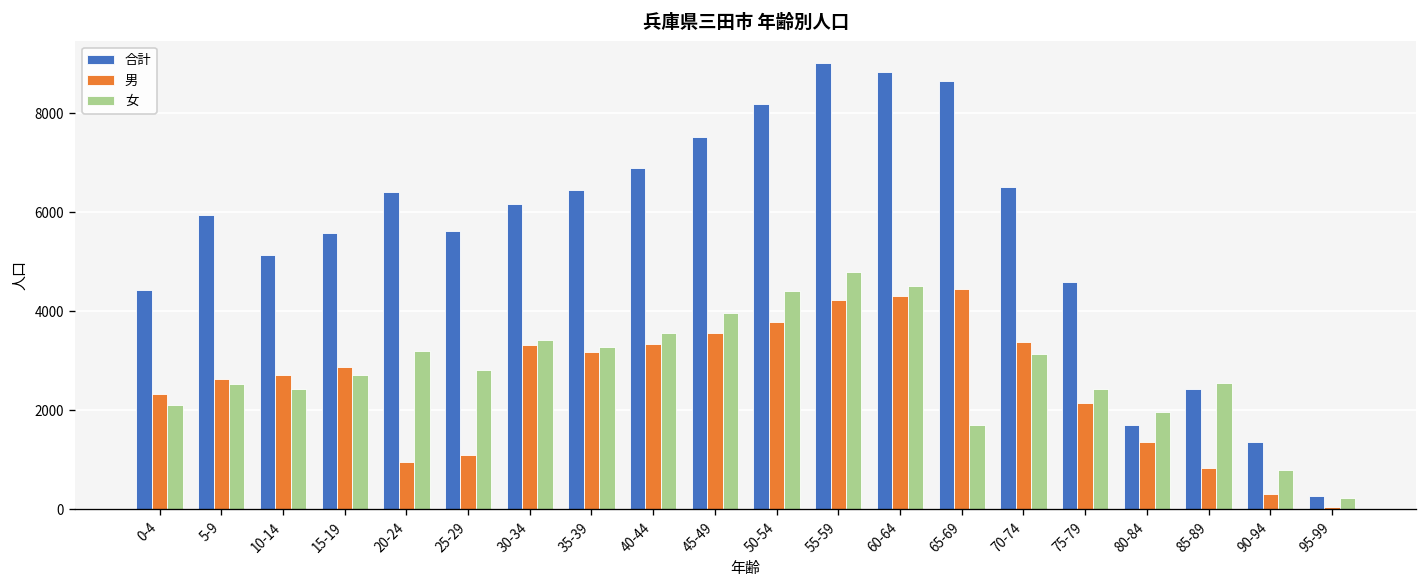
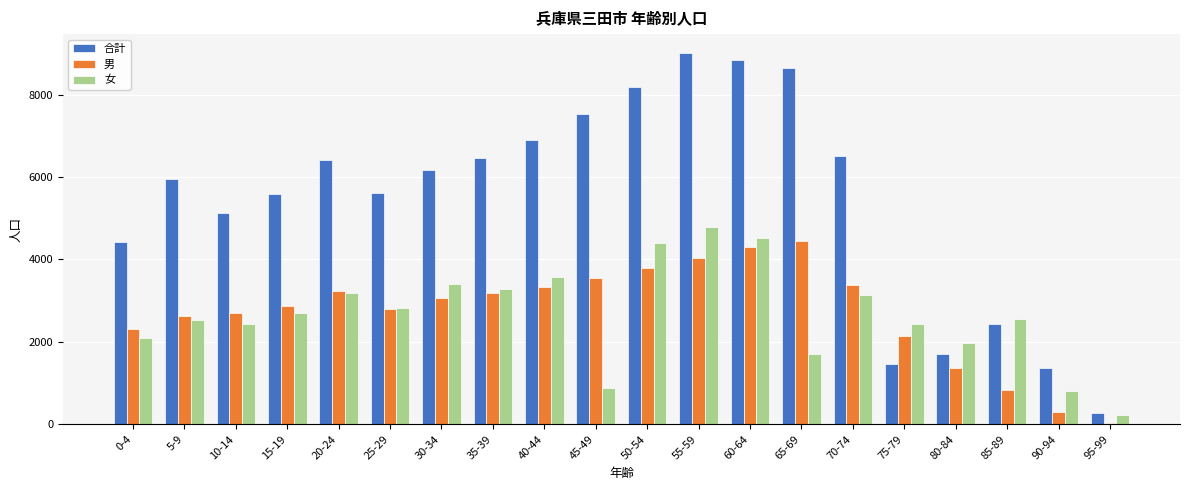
男, 20-24: 1000 -> 3200
男, 25-29: 1100 -> 2800
男, 30-34: 3300 -> 3100
女, 45-49: 4000 -> 900
男, 55-59: 4200 -> 4000
合計, 75-79: 4600 -> 1500
